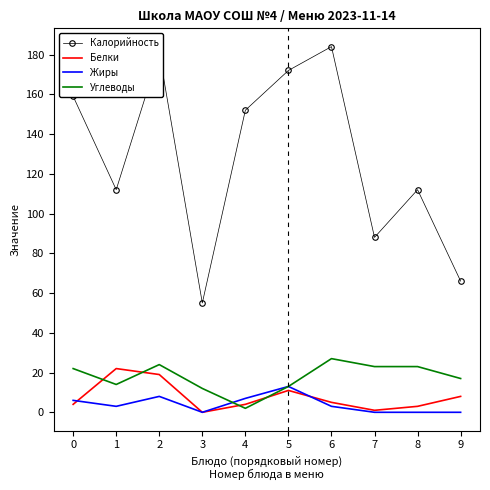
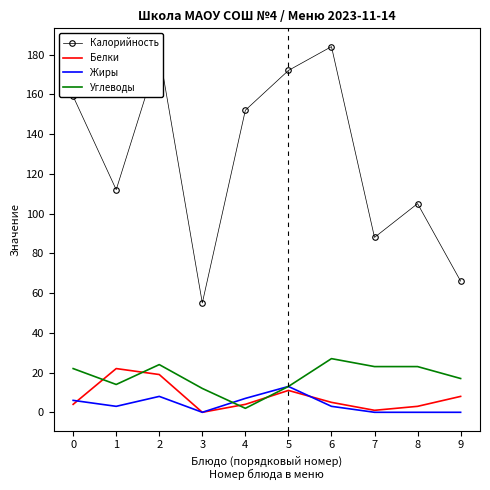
Калорийность, 8: 112 -> 105
